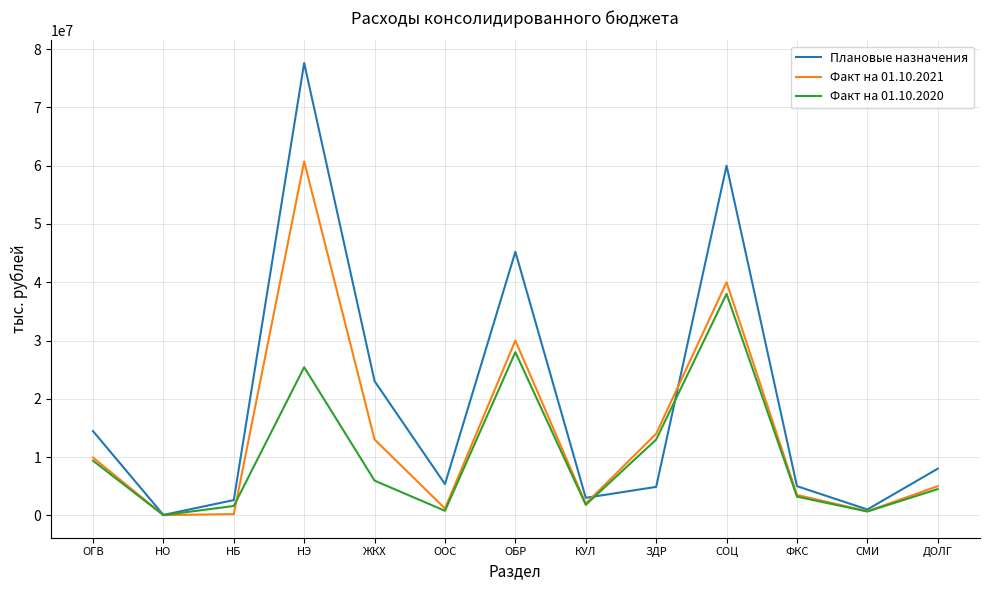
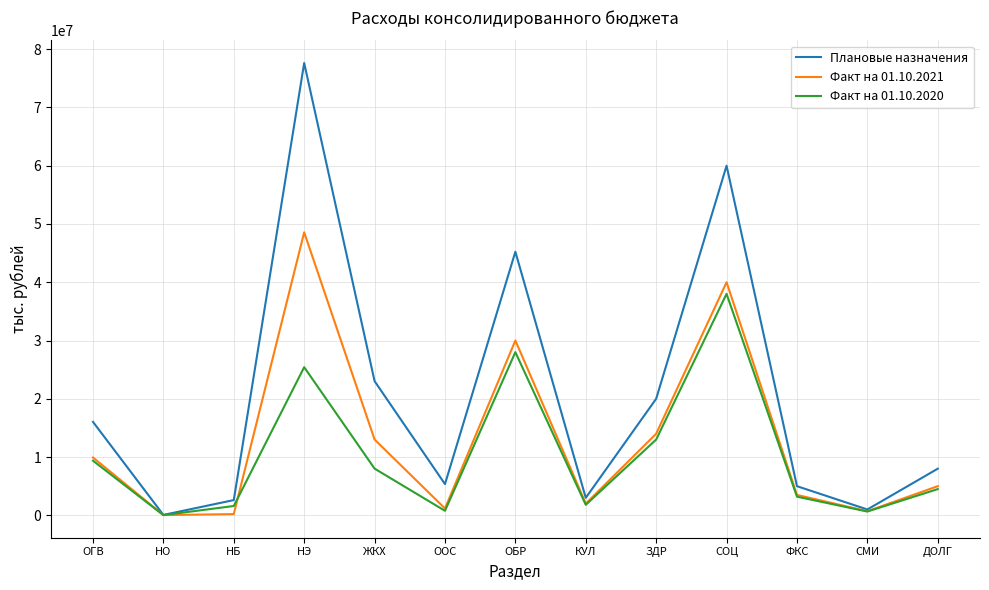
Плановые назначения, ОГВ: 14000000 -> 16000000
Факт на 01.10.2021, НЭ: 61000000 -> 49000000
Факт на 01.10.2020, ЖКХ: 6000000 -> 8000000
Плановые назначения, ЗДР: 5000000 -> 20000000
